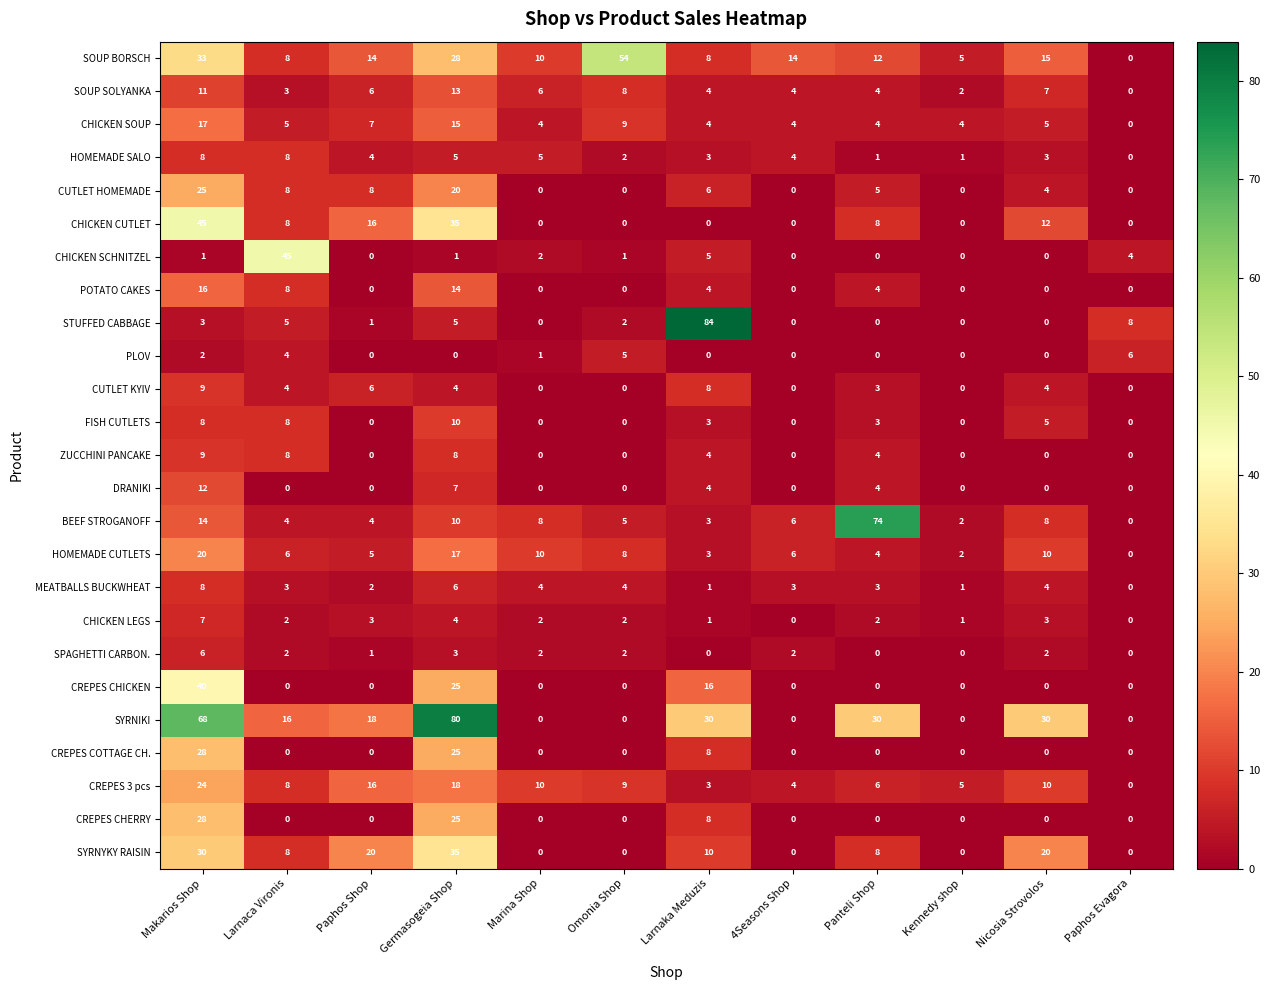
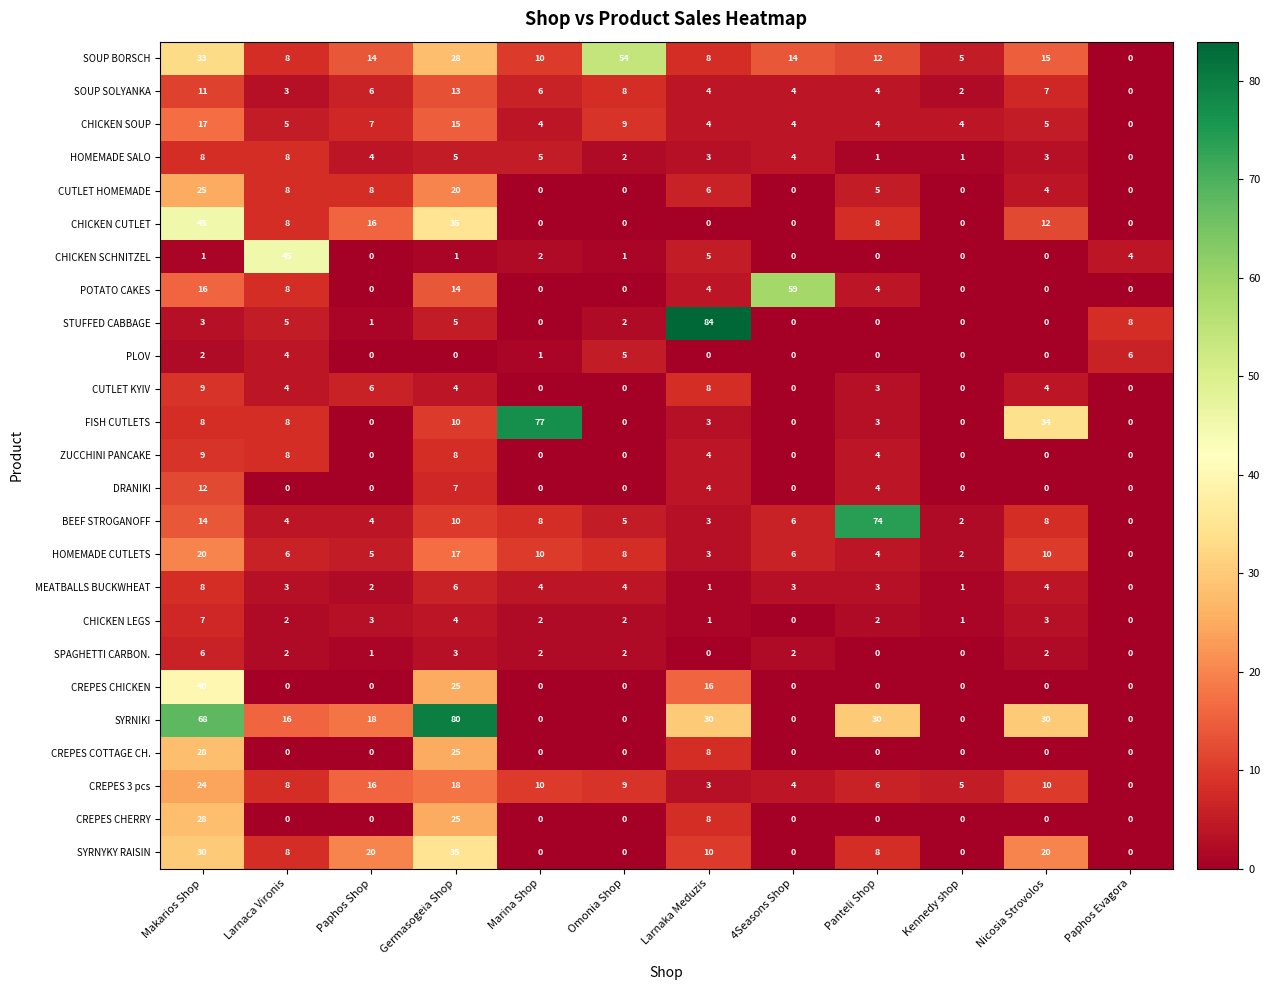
POTATO CAKES, 4Seasons Shop: 0 -> 59
FISH CUTLETS, Marina Shop: 0 -> 77
FISH CUTLETS, Nicosia Strovolos: 5 -> 34
